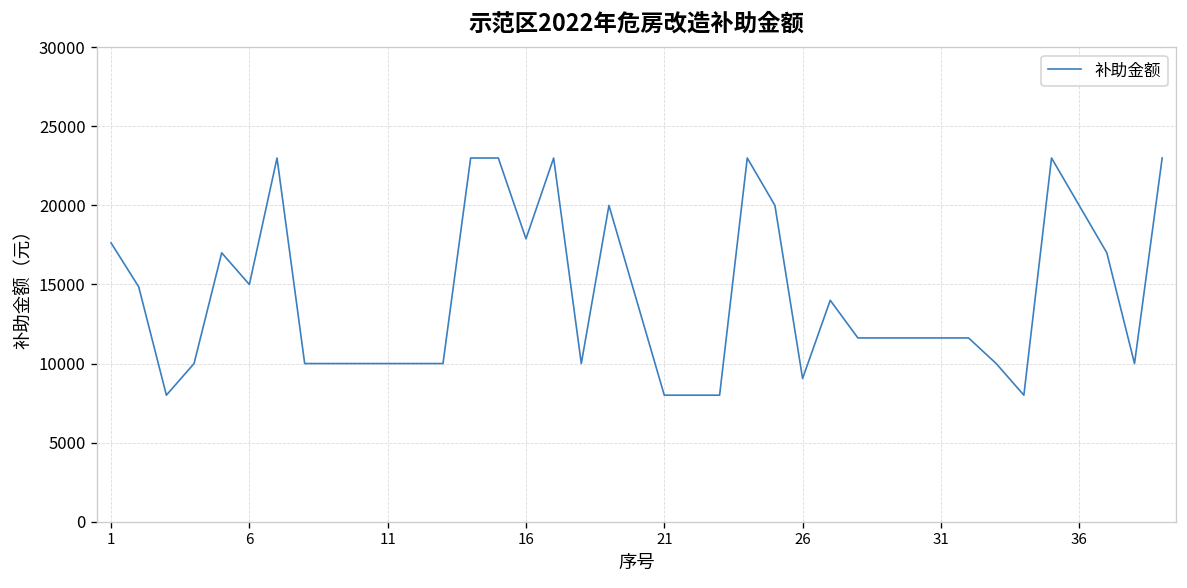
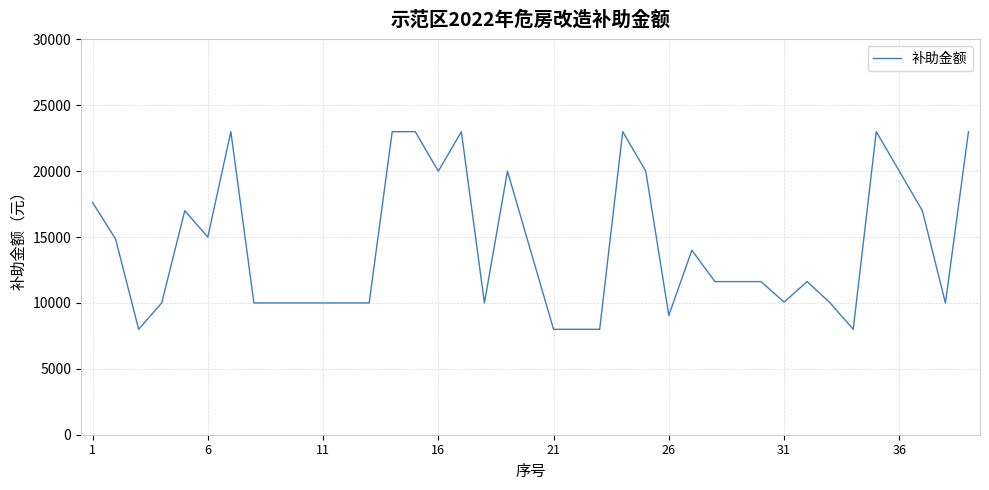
16: 17900 -> 20000
31: 11600 -> 10100
